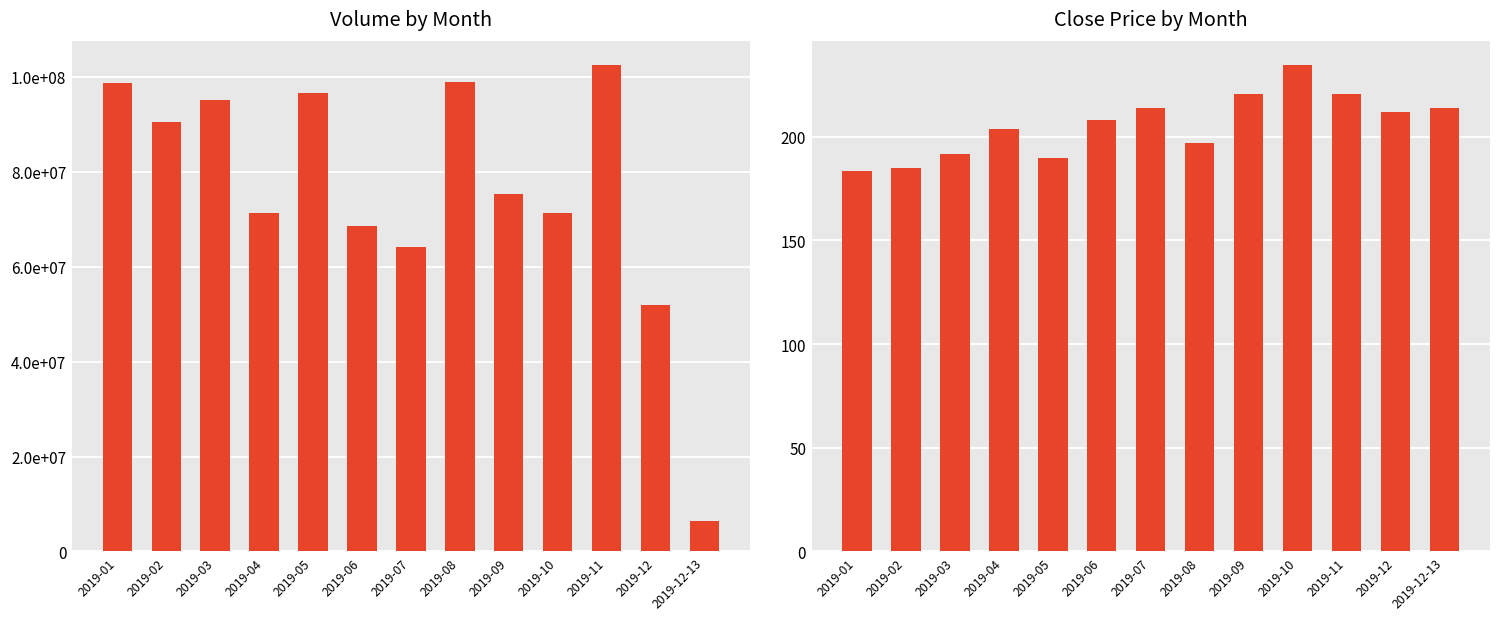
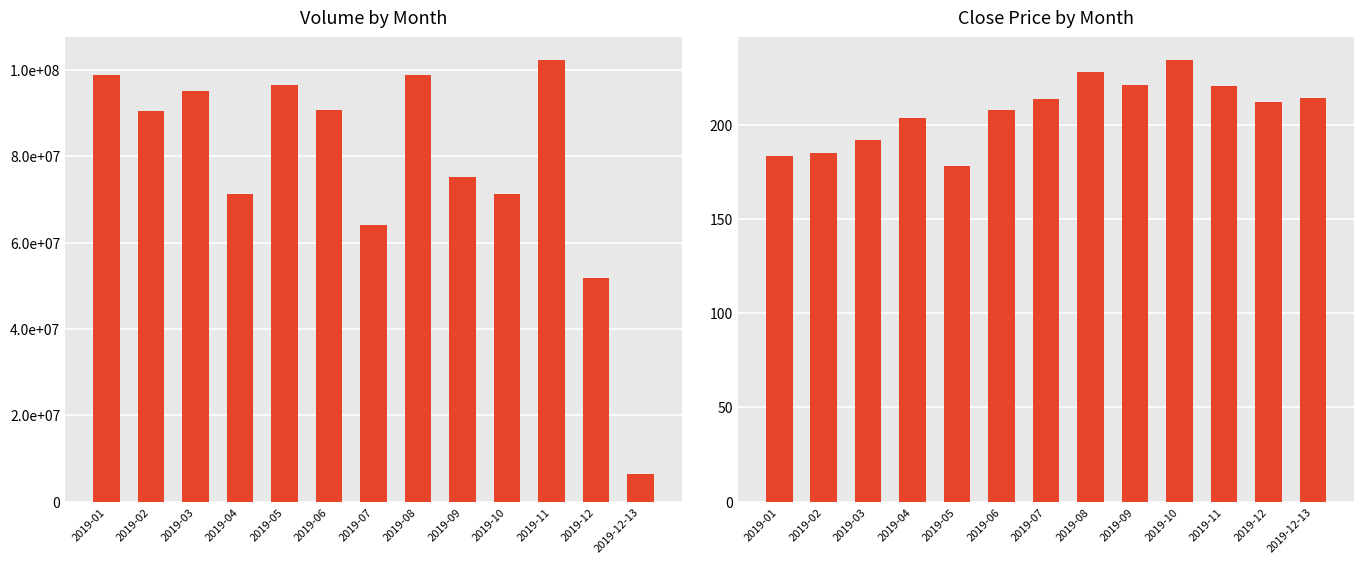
Volume by Month, 2019-06: 68000000 -> 91000000
Close Price by Month, 2019-05: 190 -> 178
Close Price by Month, 2019-08: 197 -> 228
